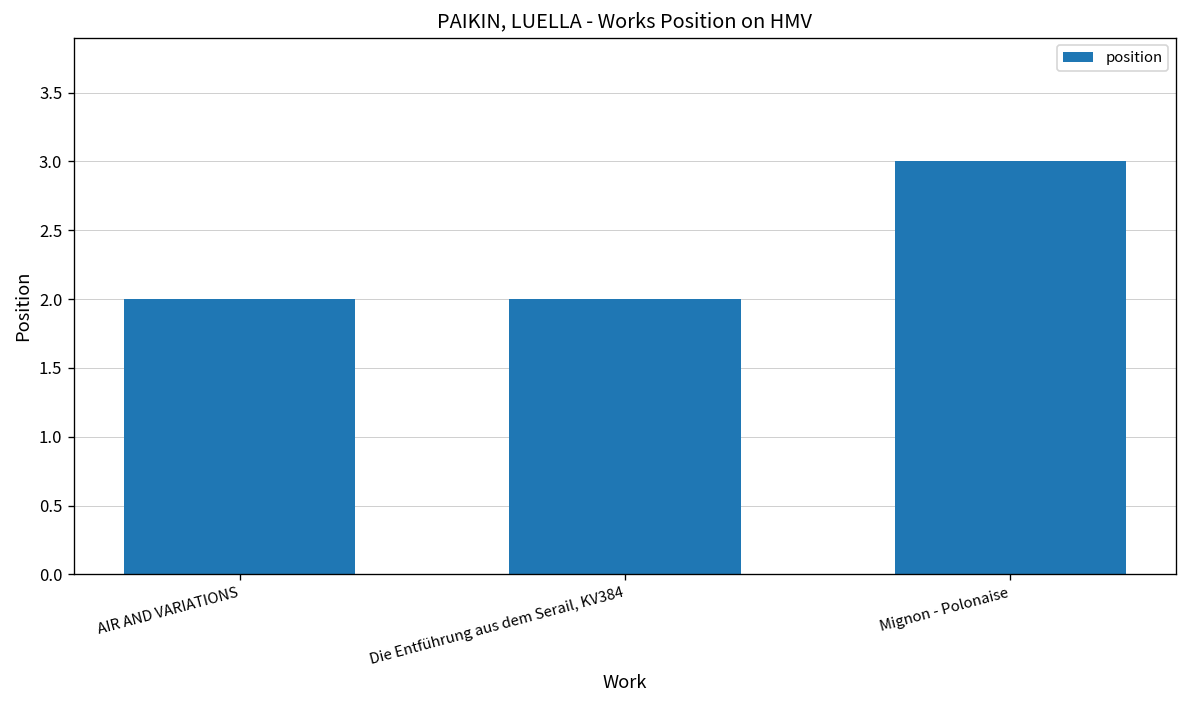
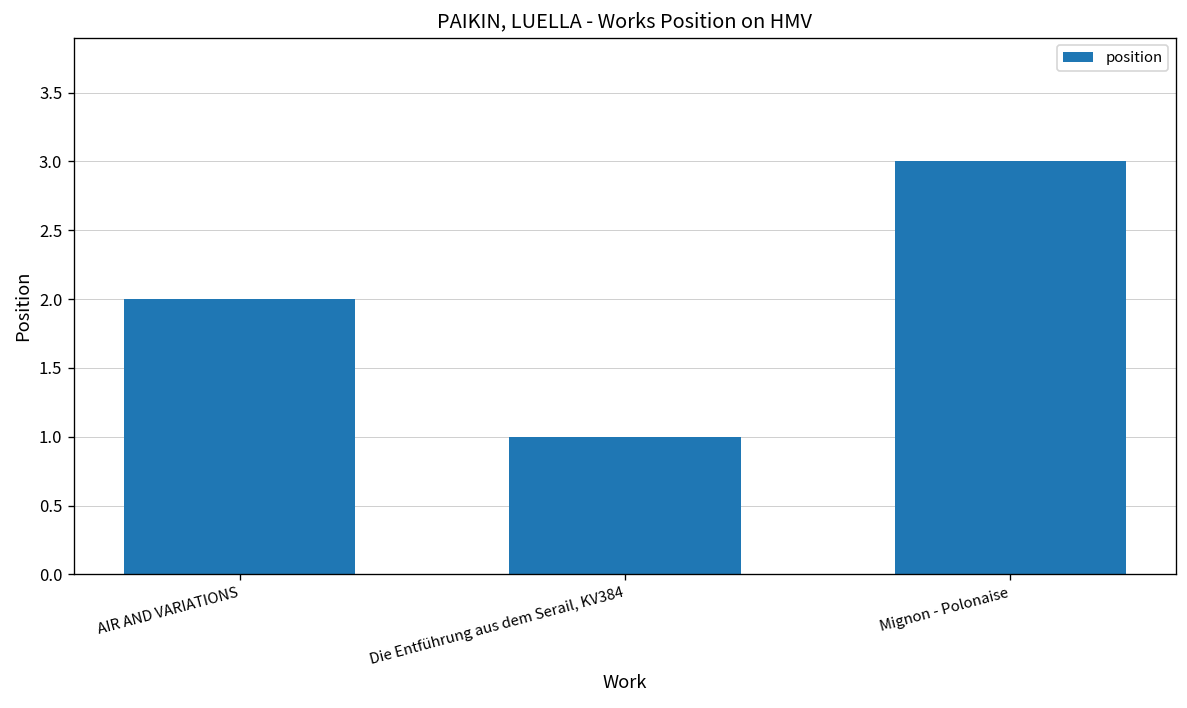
Die Entführung aus dem Serail, KV384: 2 -> 1
